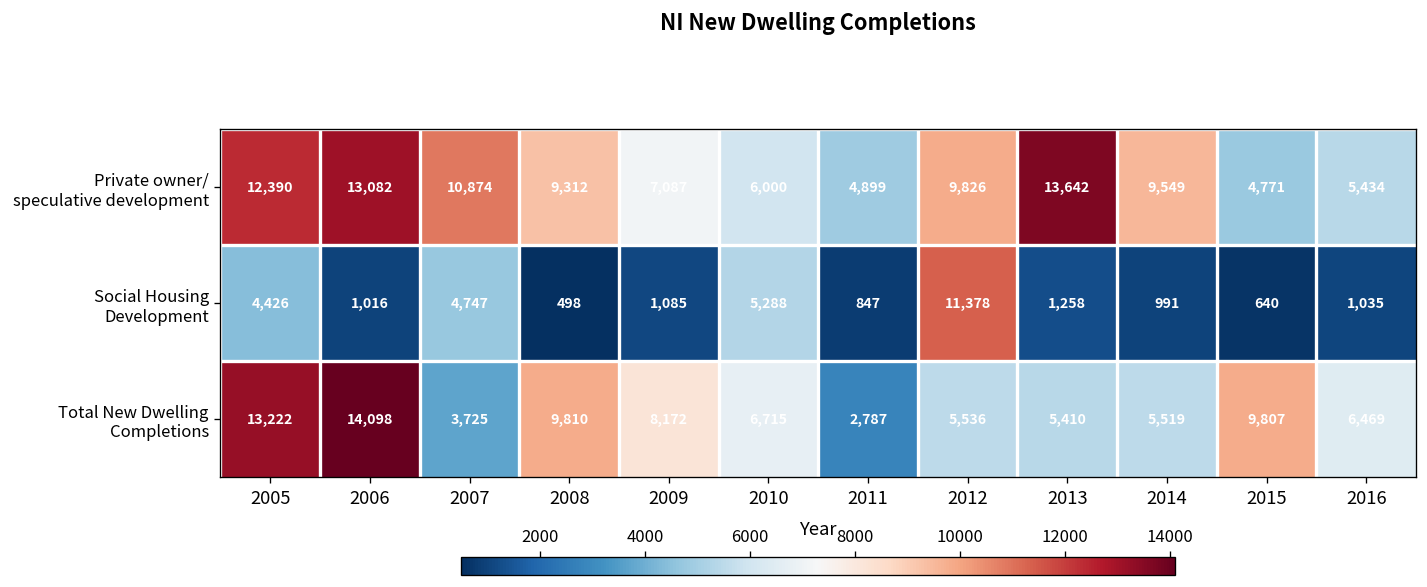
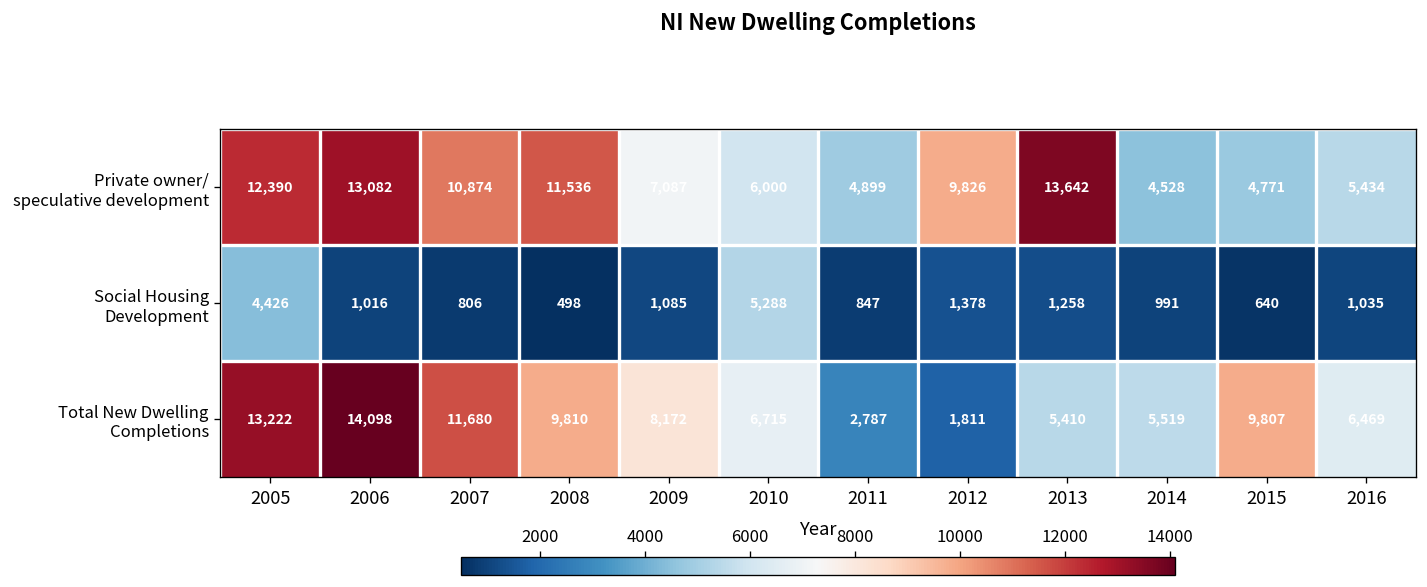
Private owner/ speculative development, 2008: 9,312 -> 11,536
Private owner/ speculative development, 2014: 9,549 -> 4,528
Social Housing Development, 2007: 4,747 -> 806
Social Housing Development, 2012: 11,378 -> 1,378
Total New Dwelling Completions, 2007: 3,725 -> 11,680
Total New Dwelling Completions, 2012: 5,536 -> 1,811
